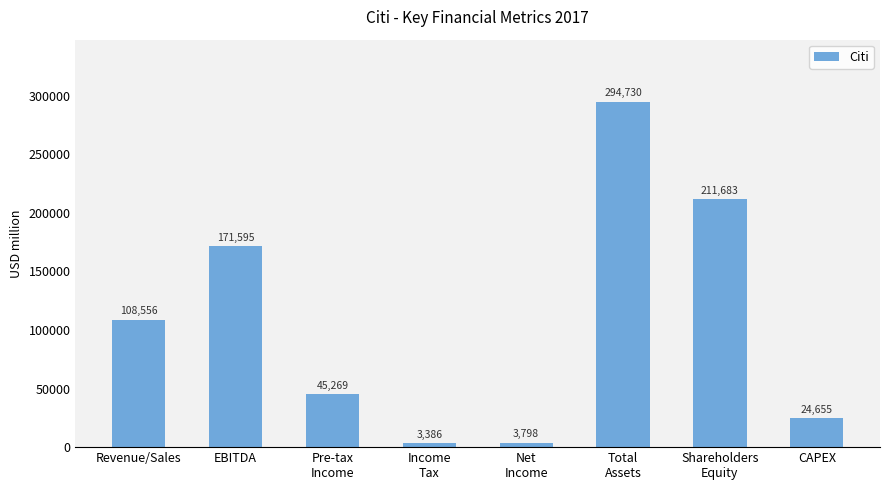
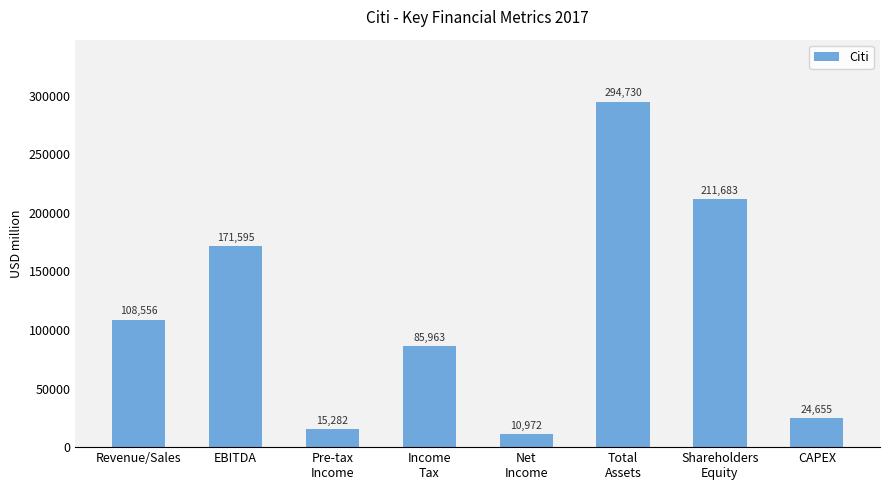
Pre-tax Income: 45,269 -> 15,282
Income Tax: 3,386 -> 85,963
Net Income: 3,798 -> 10,972
